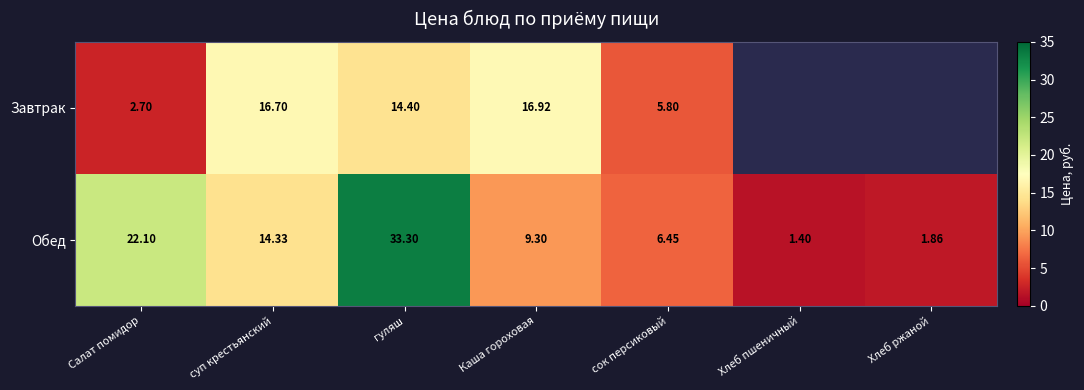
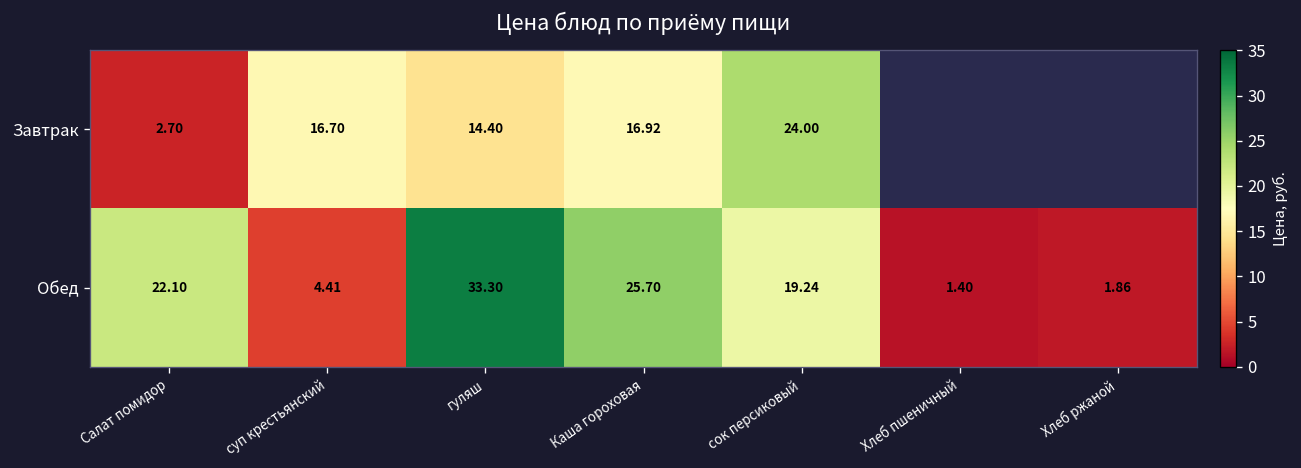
Завтрак, сок персиковый: 5.80 -> 24.00
Обед, суп крестьянский: 14.33 -> 4.41
Обед, Каша гороховая: 9.30 -> 25.70
Обед, сок персиковый: 6.45 -> 19.24
